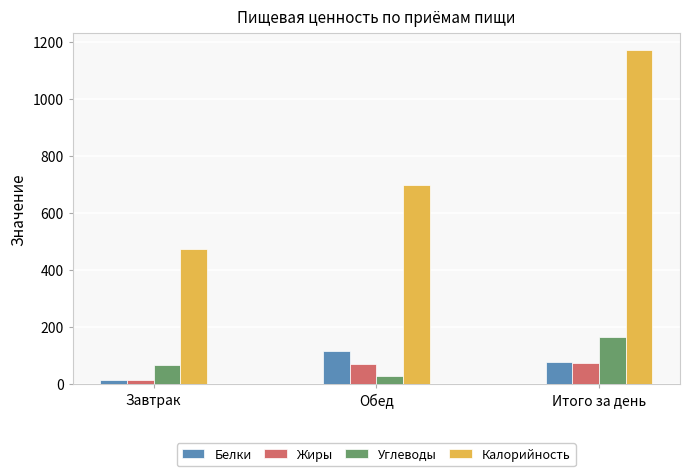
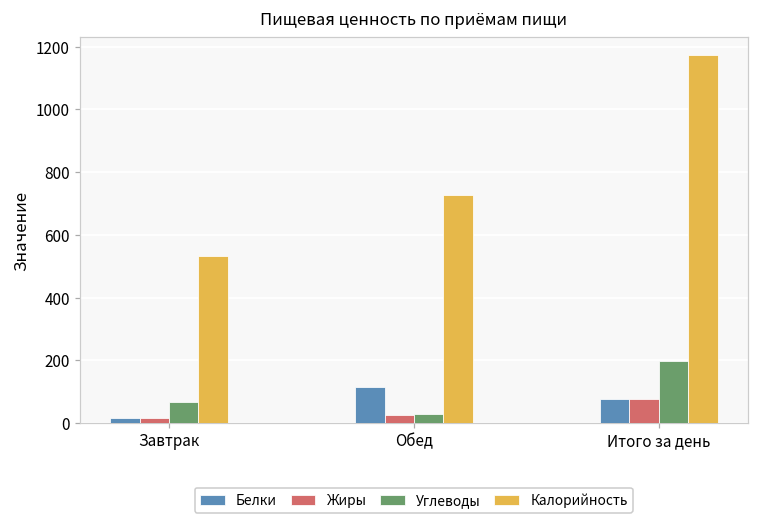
Калорийность, Завтрак: 470 -> 530
Жиры, Обед: 70 -> 20
Калорийность, Обед: 700 -> 730
Углеводы, Итого за день: 160 -> 200
